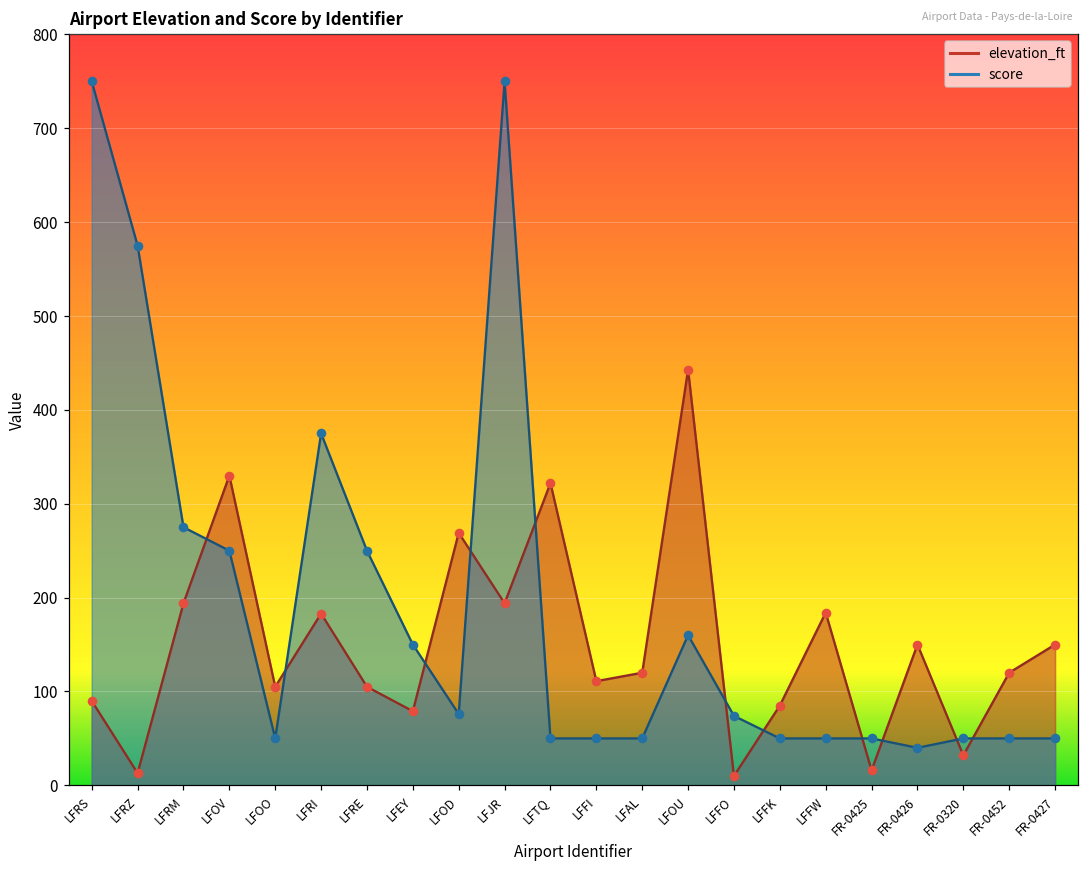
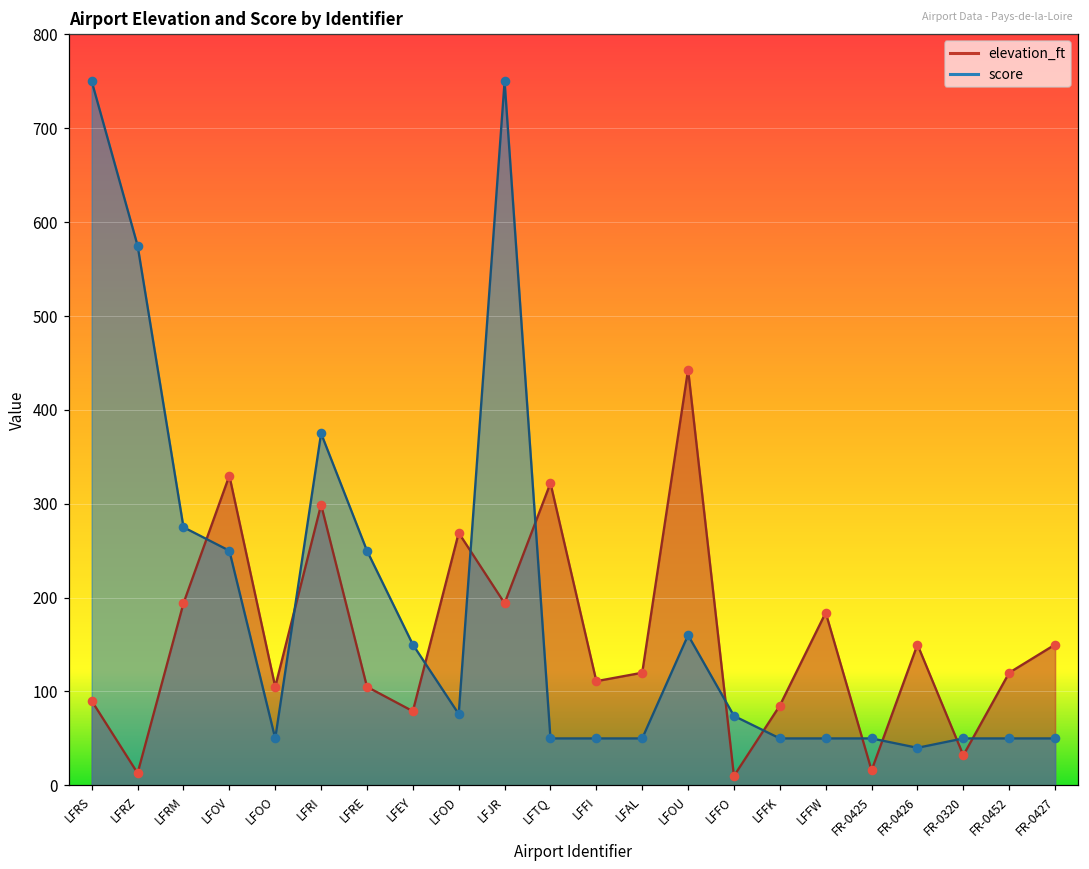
elevation_ft, LFRI: 180 -> 300
